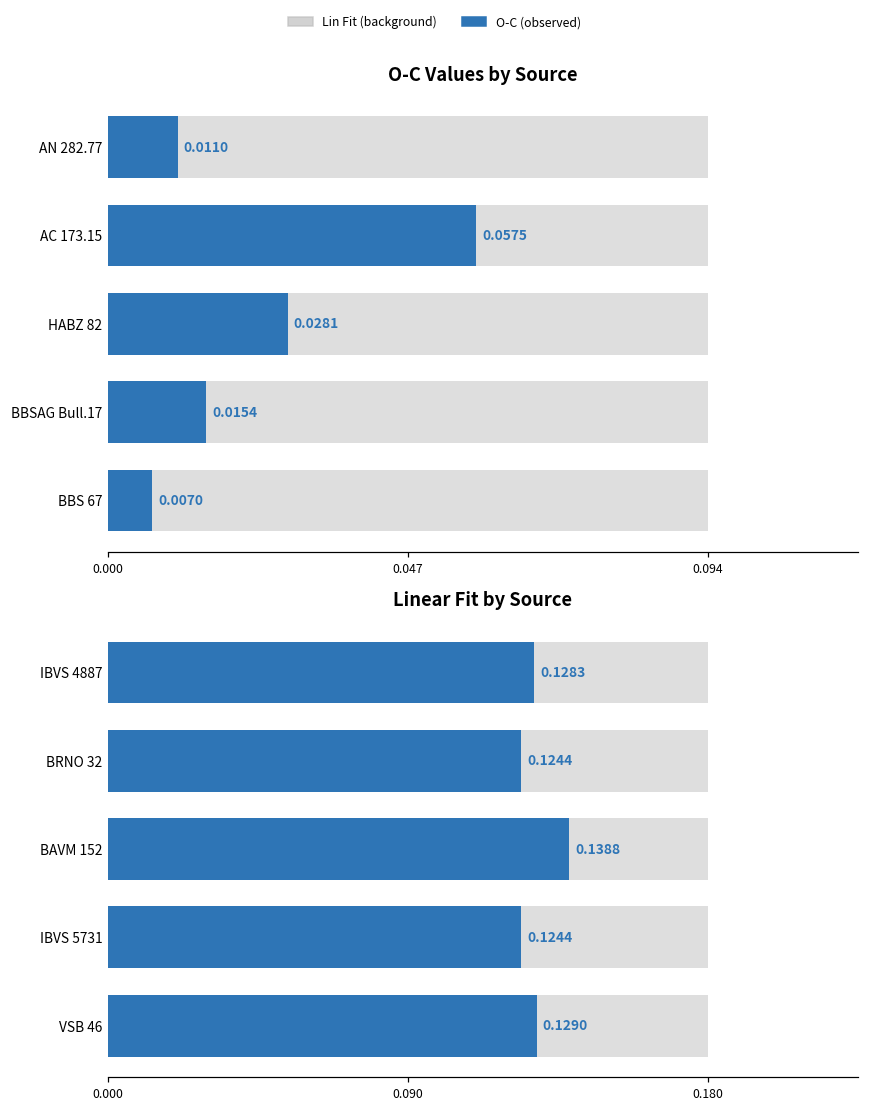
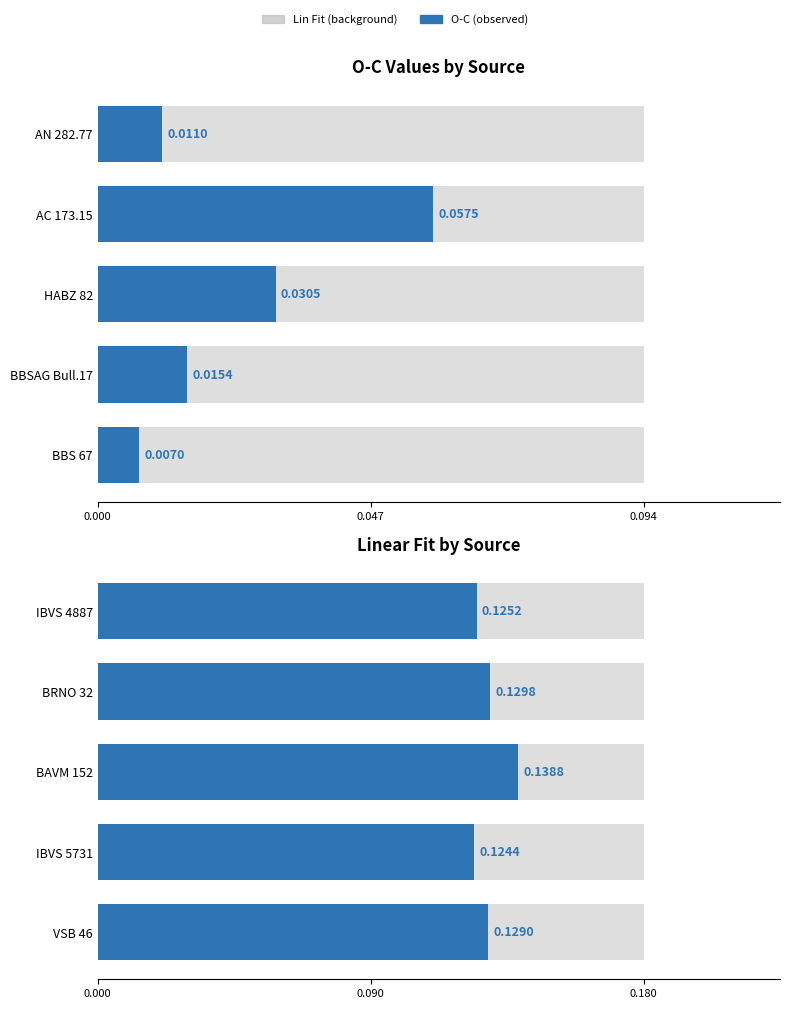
O-C Values by Source, O-C (observed), HABZ 82: 0.0281 -> 0.0305
Linear Fit by Source, O-C (observed), IBVS 4887: 0.1283 -> 0.1252
Linear Fit by Source, O-C (observed), BRNO 32: 0.1244 -> 0.1298
